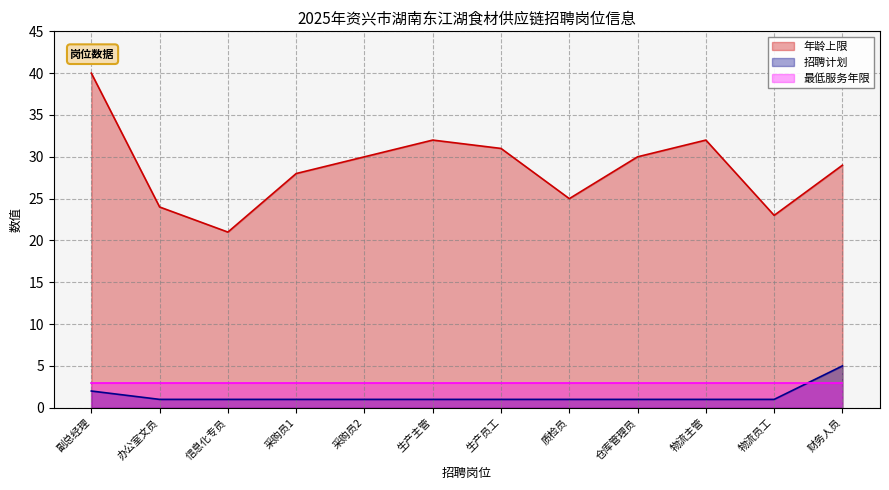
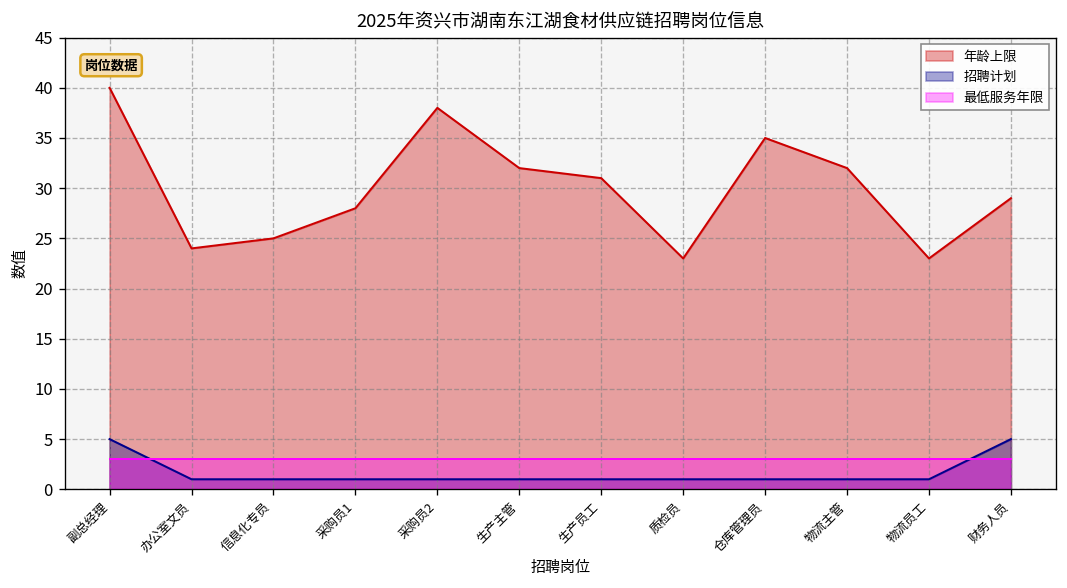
招聘计划, 副总经理: 2 -> 5
年龄上限, 信息化专员: 21 -> 25
年龄上限, 采购员2: 30 -> 38
年龄上限, 质检员: 25 -> 23
年龄上限, 仓库管理员: 30 -> 35
